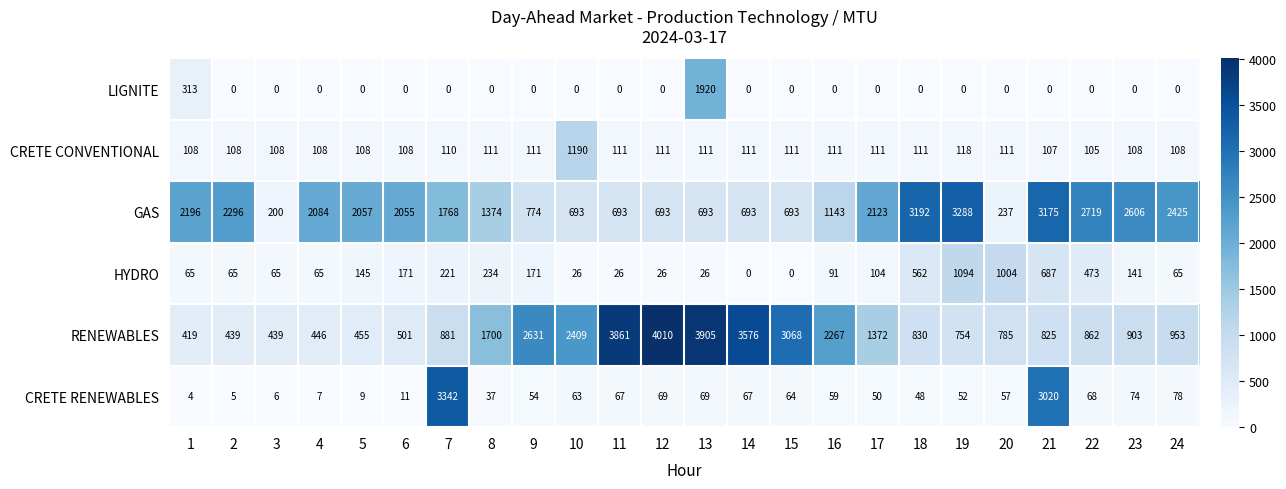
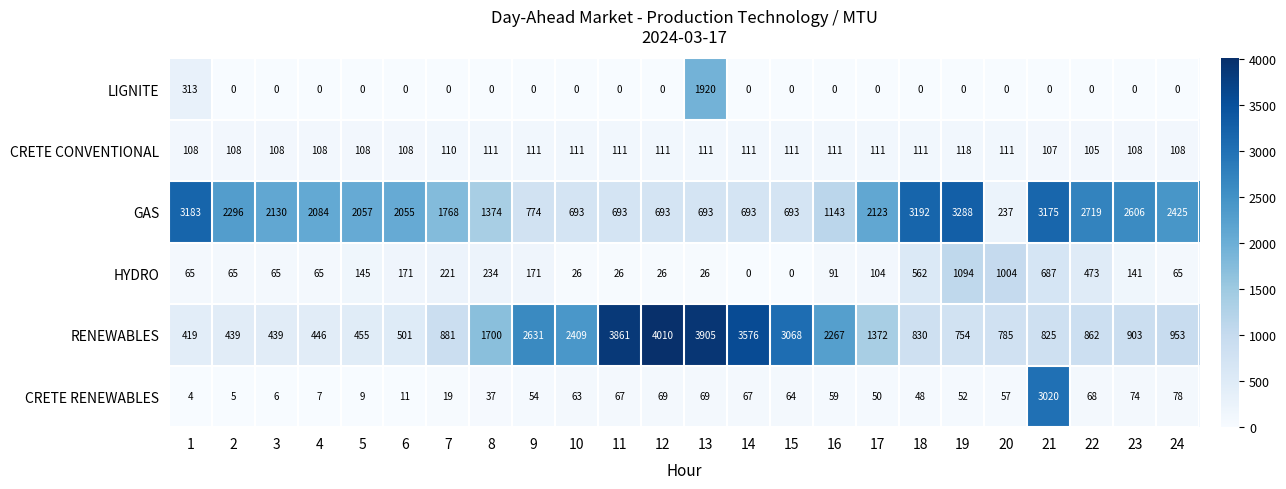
CRETE CONVENTIONAL, 10: 1190 -> 111
GAS, 1: 2196 -> 3183
GAS, 3: 200 -> 2130
CRETE RENEWABLES, 7: 3342 -> 19
